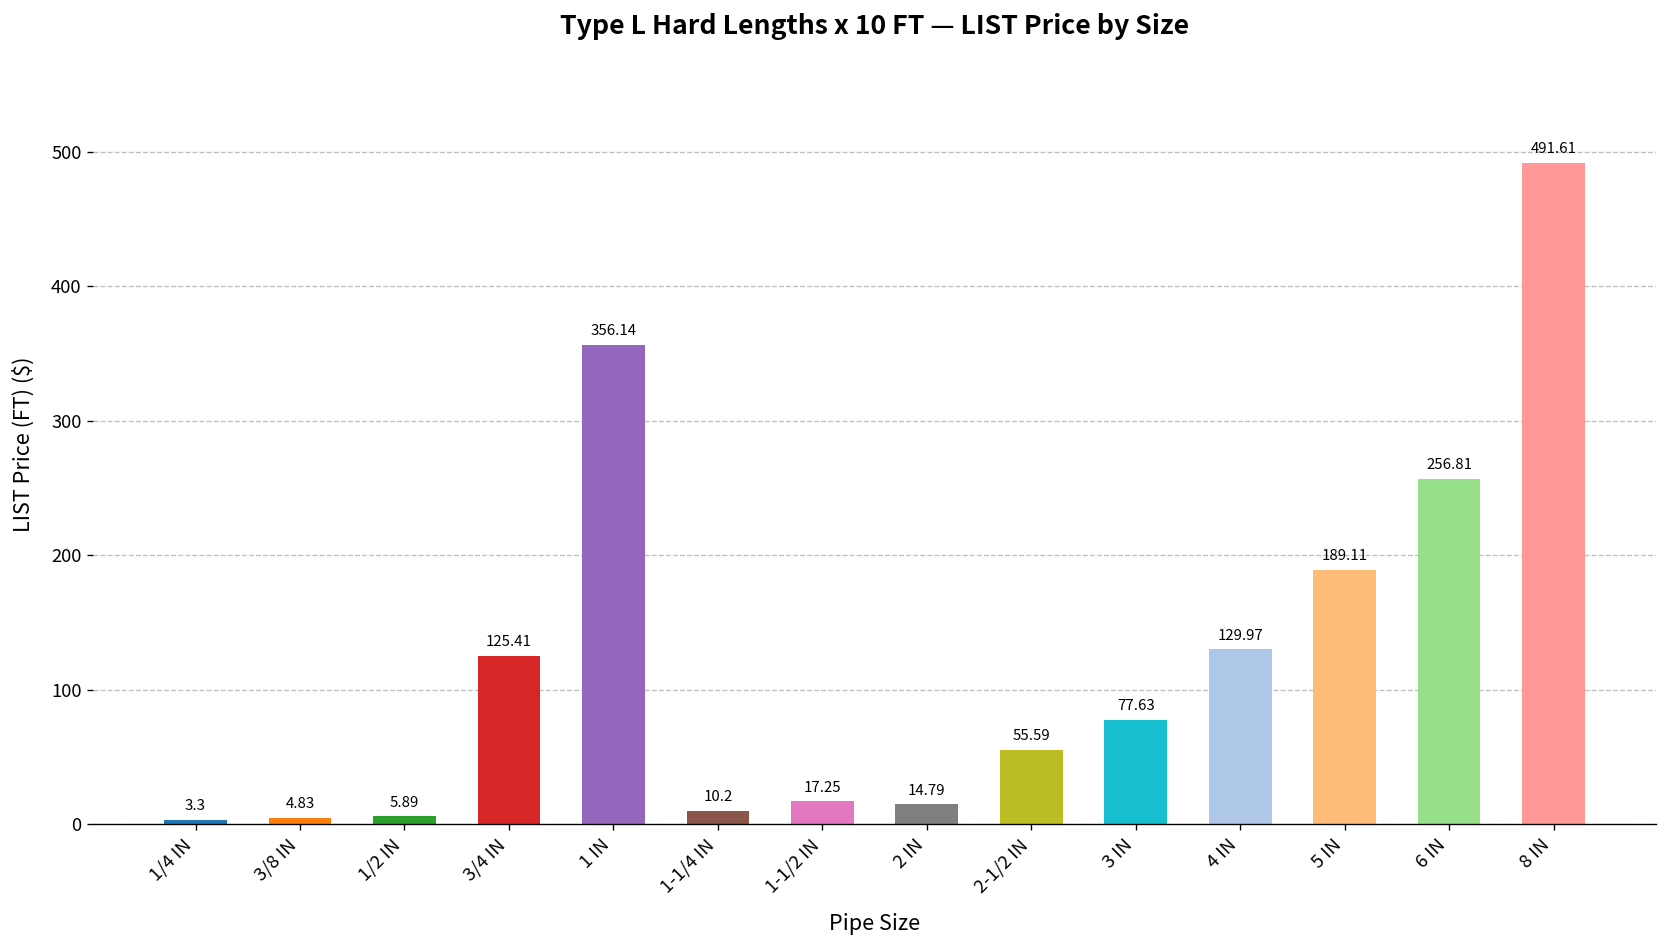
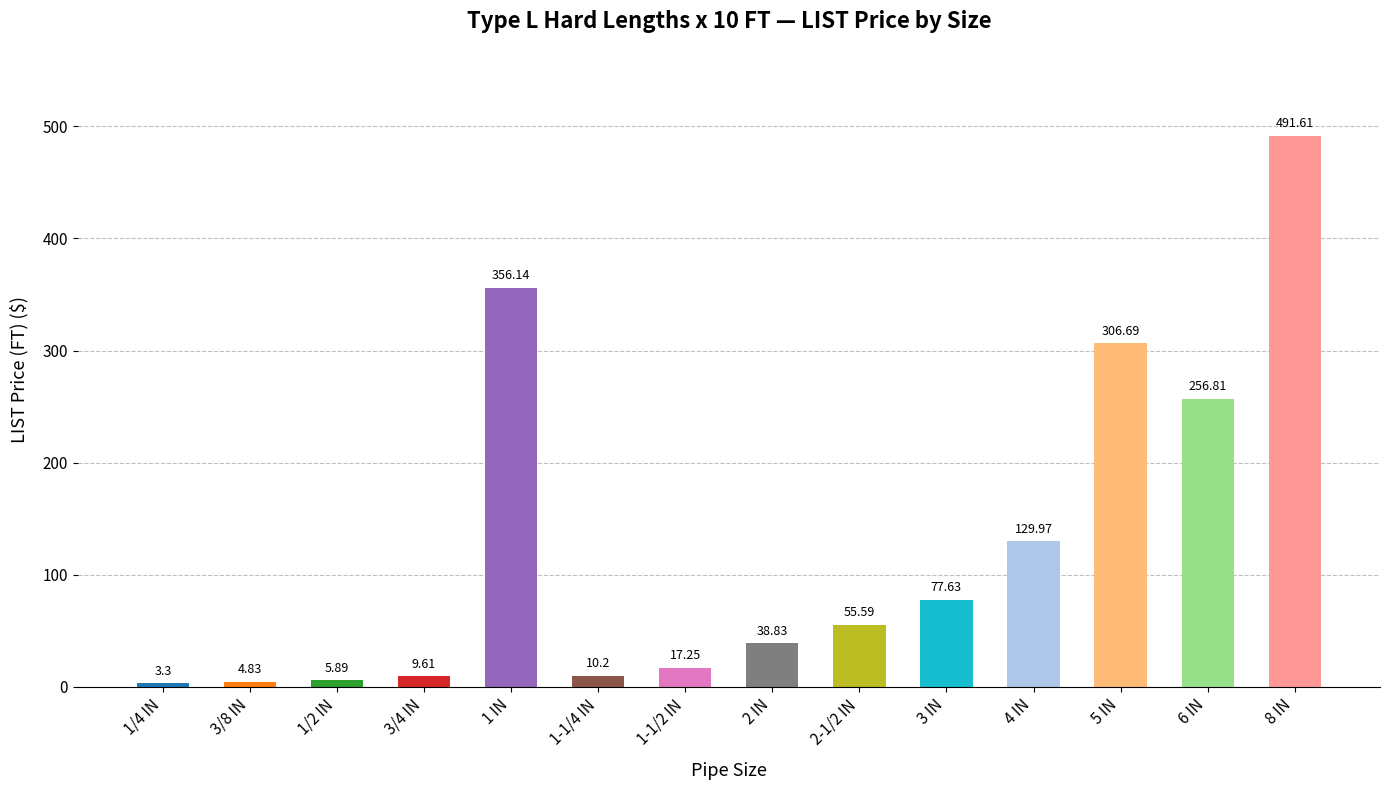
3/4 IN: 125.41 -> 9.61
2 IN: 14.79 -> 38.83
5 IN: 189.11 -> 306.69
